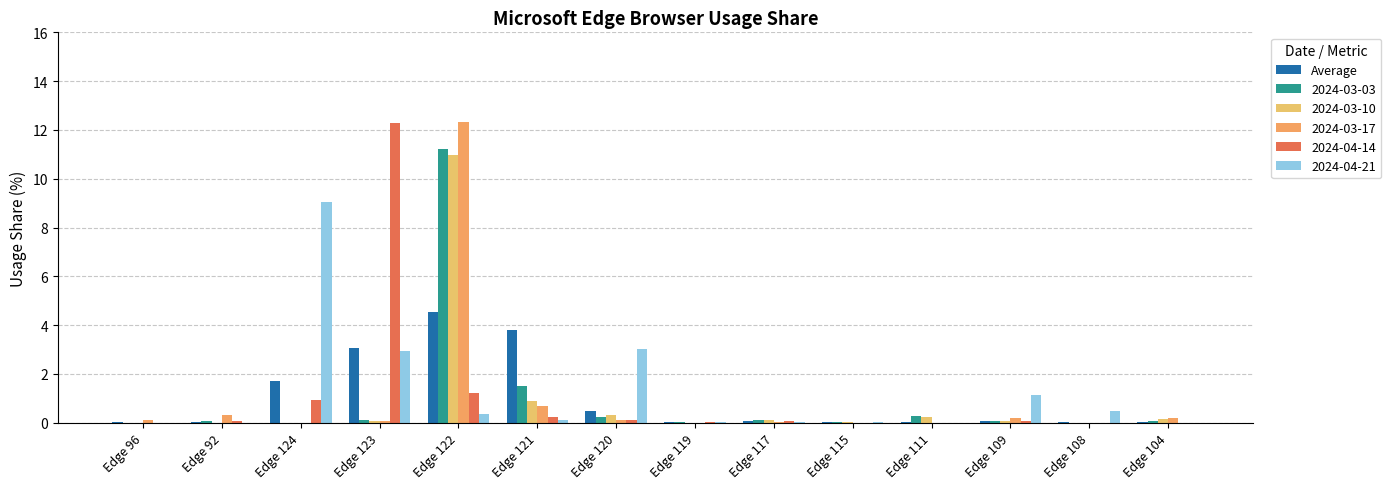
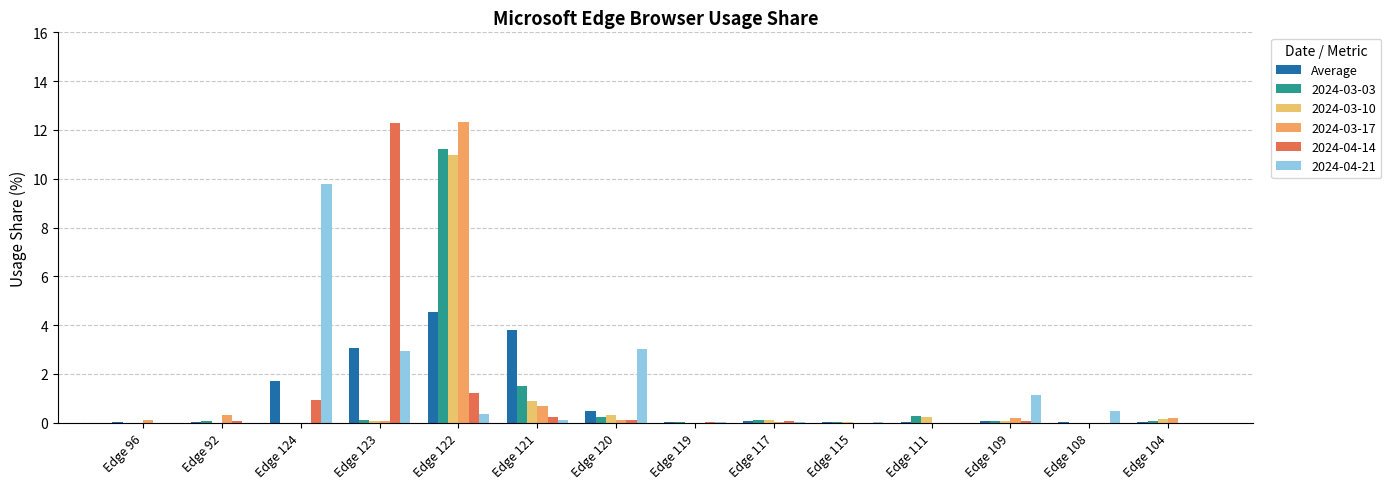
2024-04-21, Edge 124: 9.1 -> 9.8
